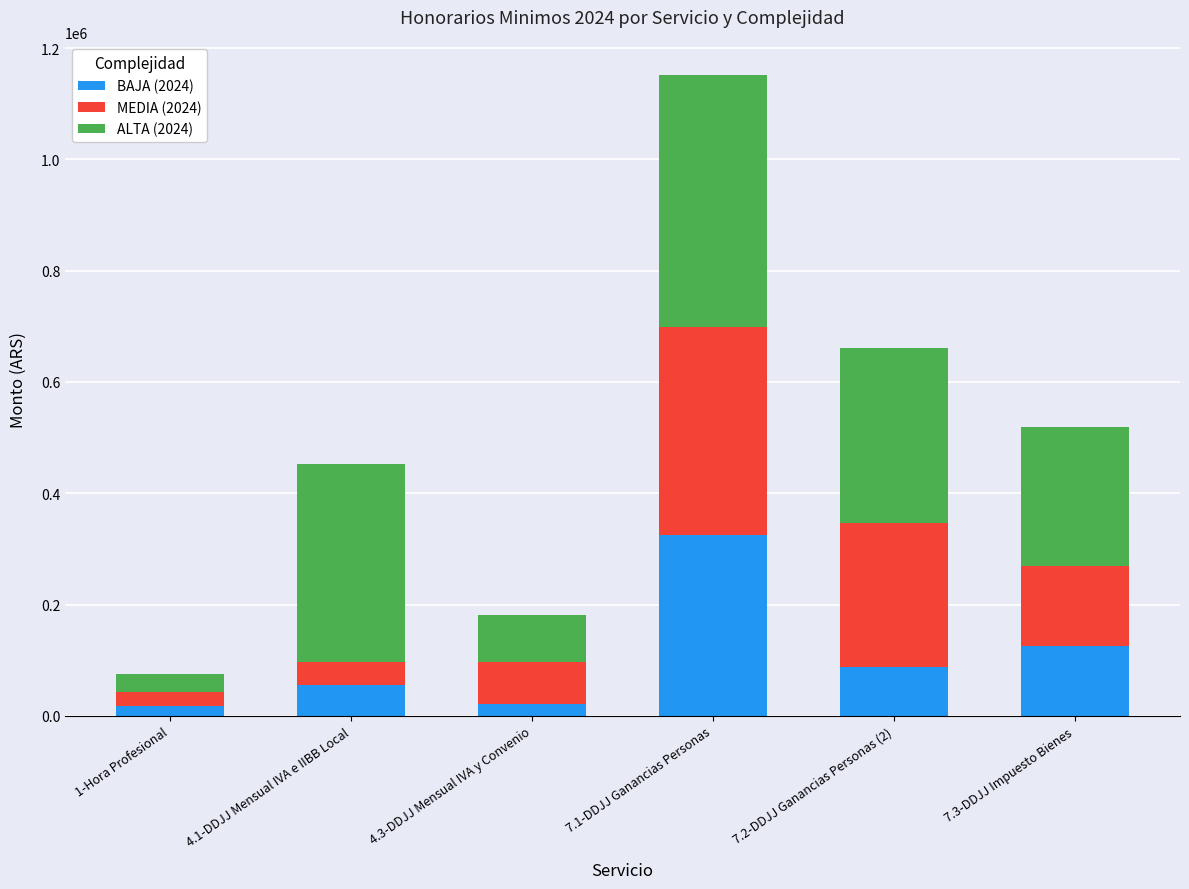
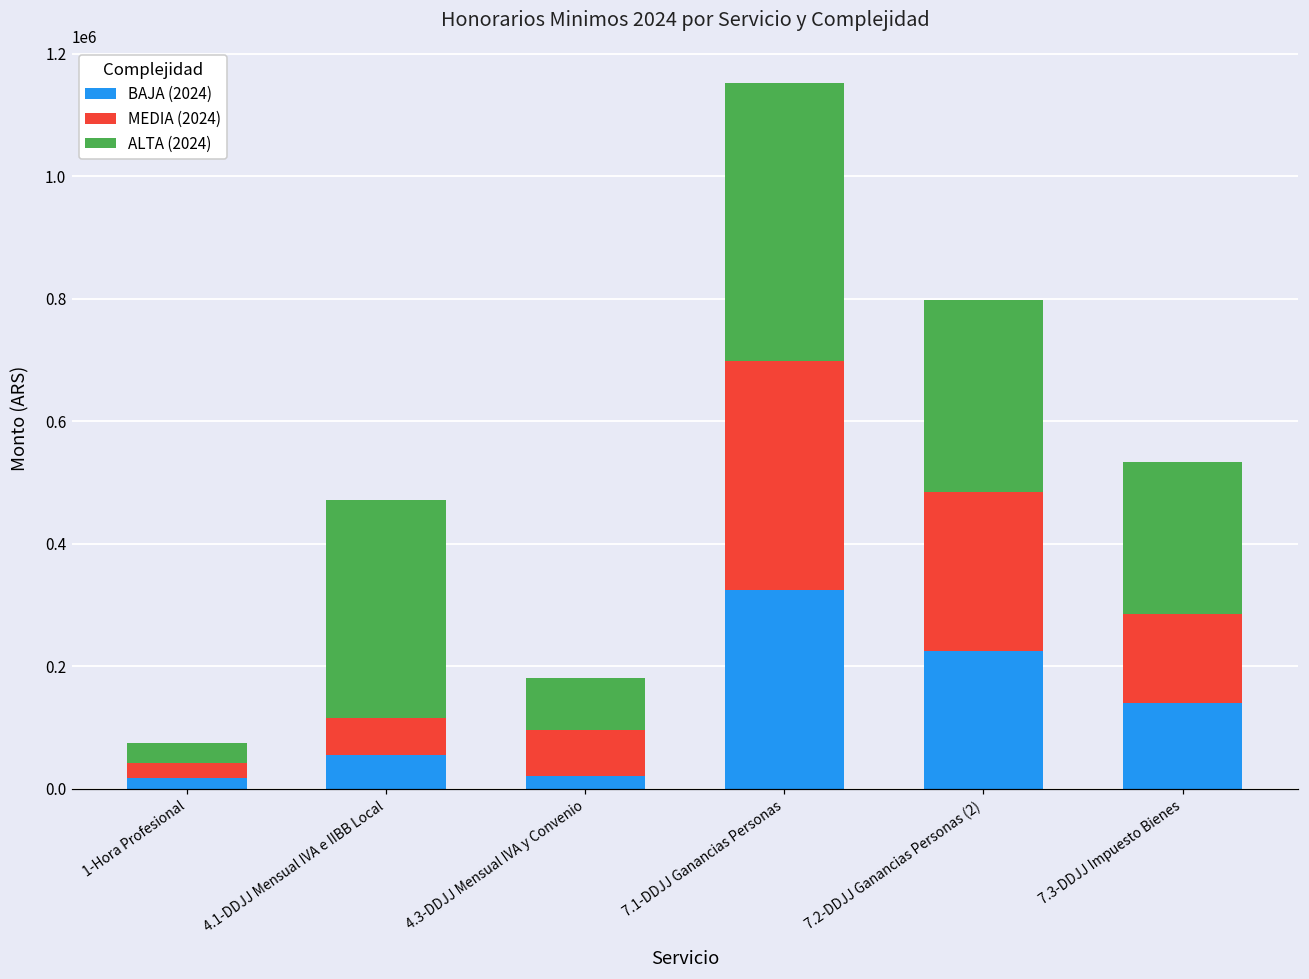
MEDIA (2024), 4.1-DDJJ Mensual IVA e IIBB Local: 40000 -> 60000
BAJA (2024), 7.2-DDJJ Ganancias Personas (2): 90000 -> 220000
BAJA (2024), 7.3-DDJJ Impuesto Bienes: 120000 -> 140000
